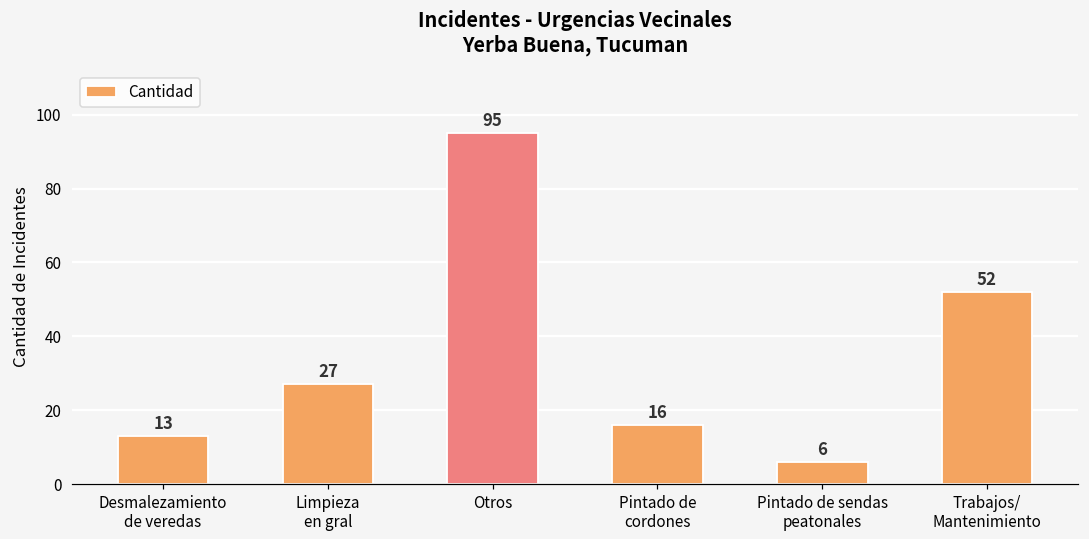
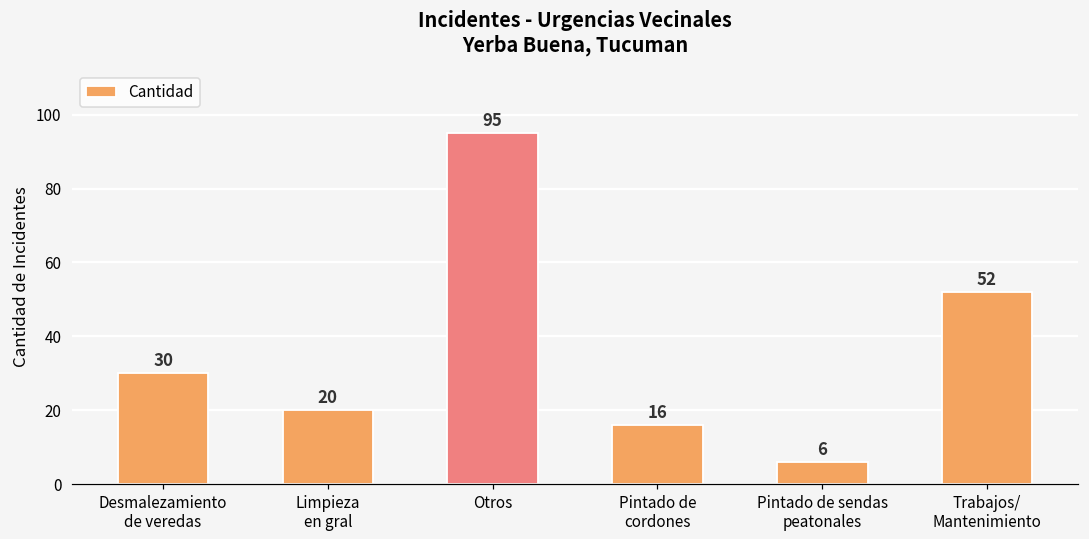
Desmalezamiento de veredas: 13 -> 30
Limpieza en gral: 27 -> 20
